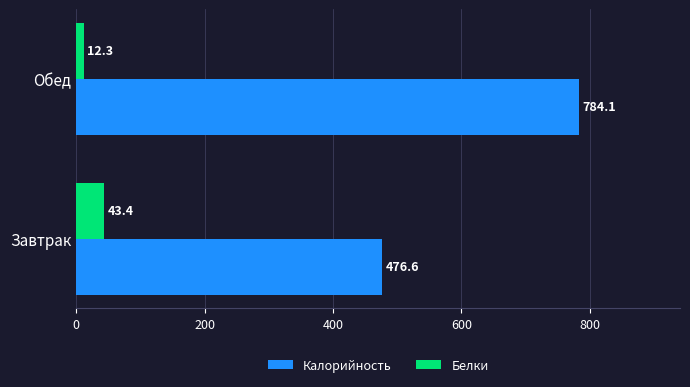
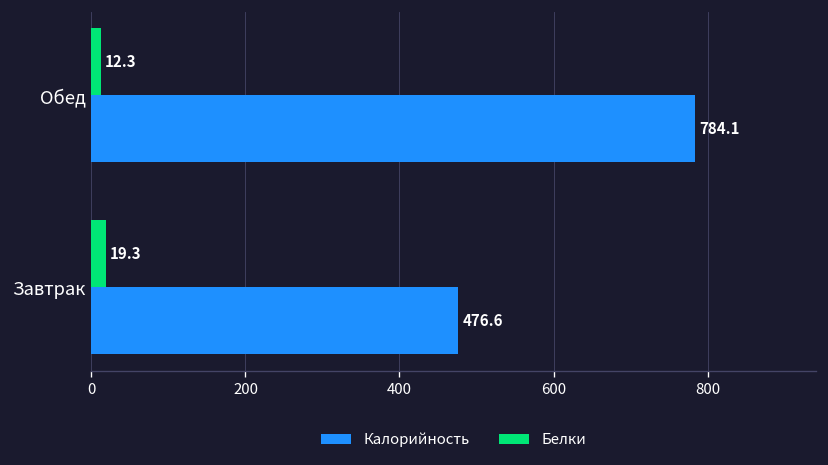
Белки, Завтрак: 43.4 -> 19.3
